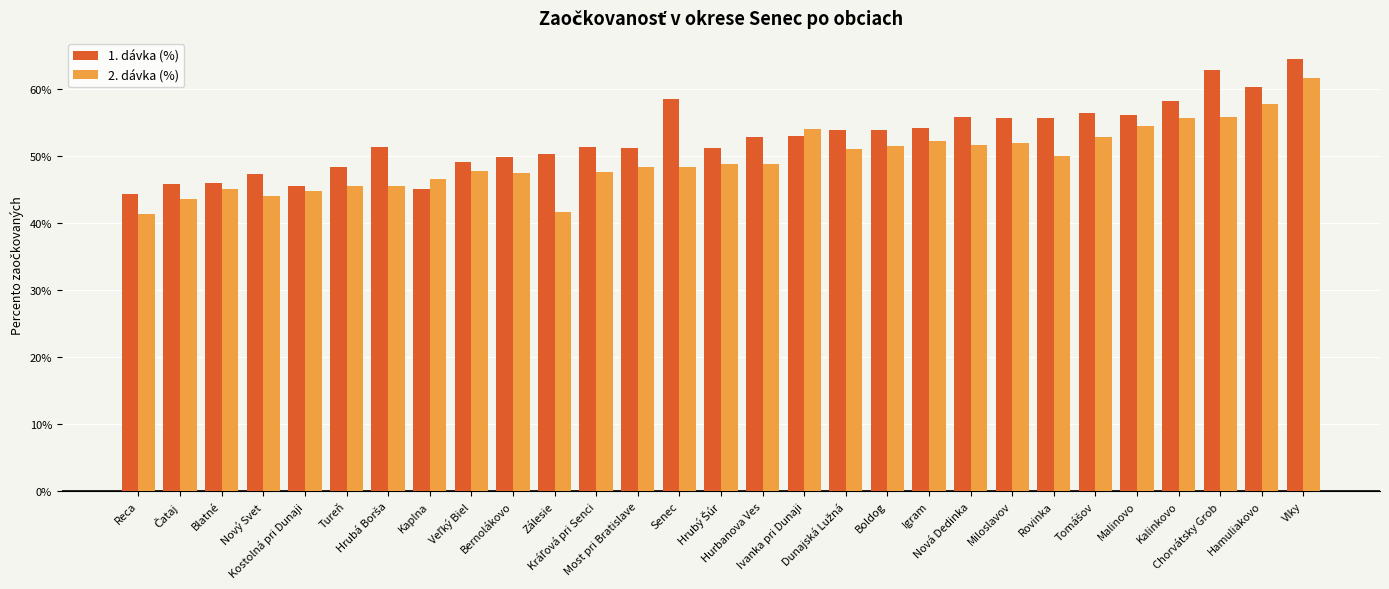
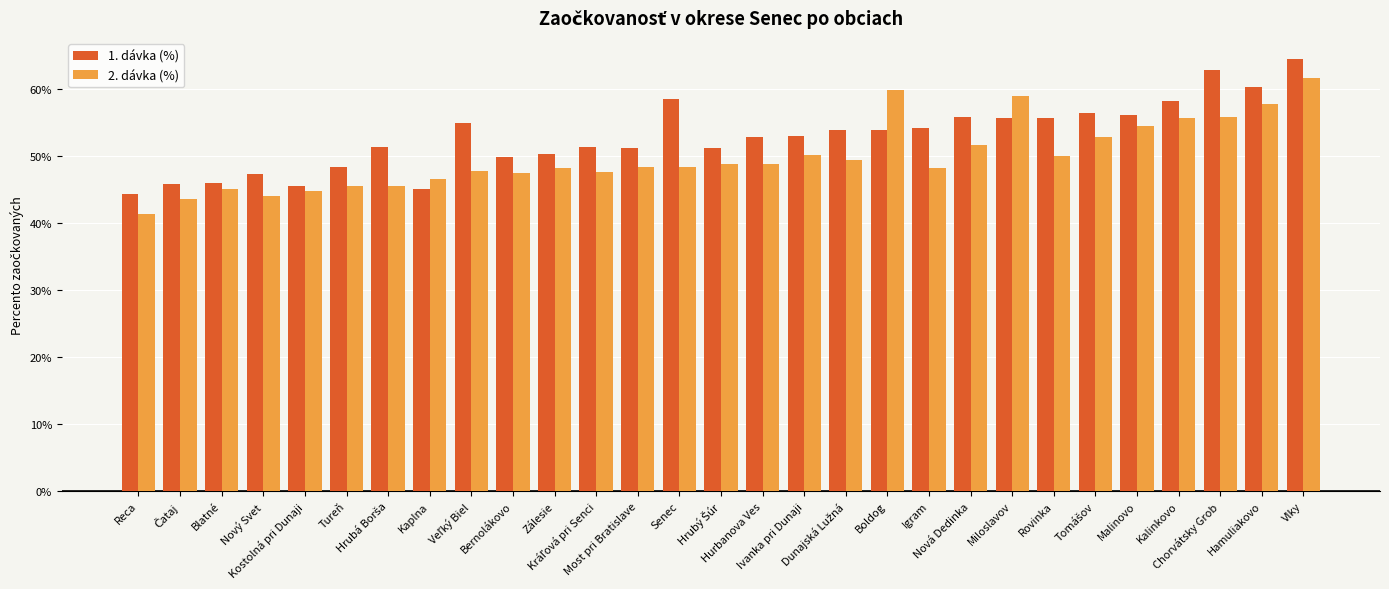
1. dávka (%), Veľký Biel: 49% -> 55%
2. dávka (%), Zálesie: 42% -> 48%
2. dávka (%), Ivanka pri Dunaji: 54% -> 50%
2. dávka (%), Dunajská Lužná: 51% -> 49%
2. dávka (%), Boldog: 52% -> 60%
2. dávka (%), Igram: 52% -> 48%
2. dávka (%), Miloslavov: 52% -> 59%
